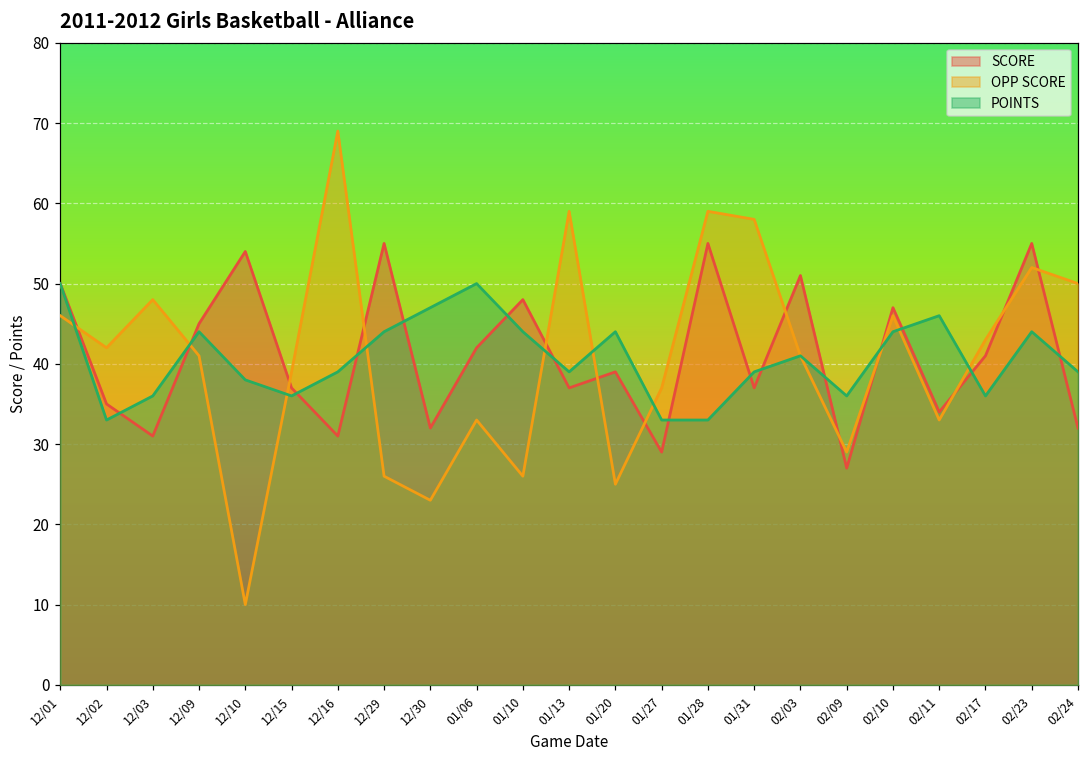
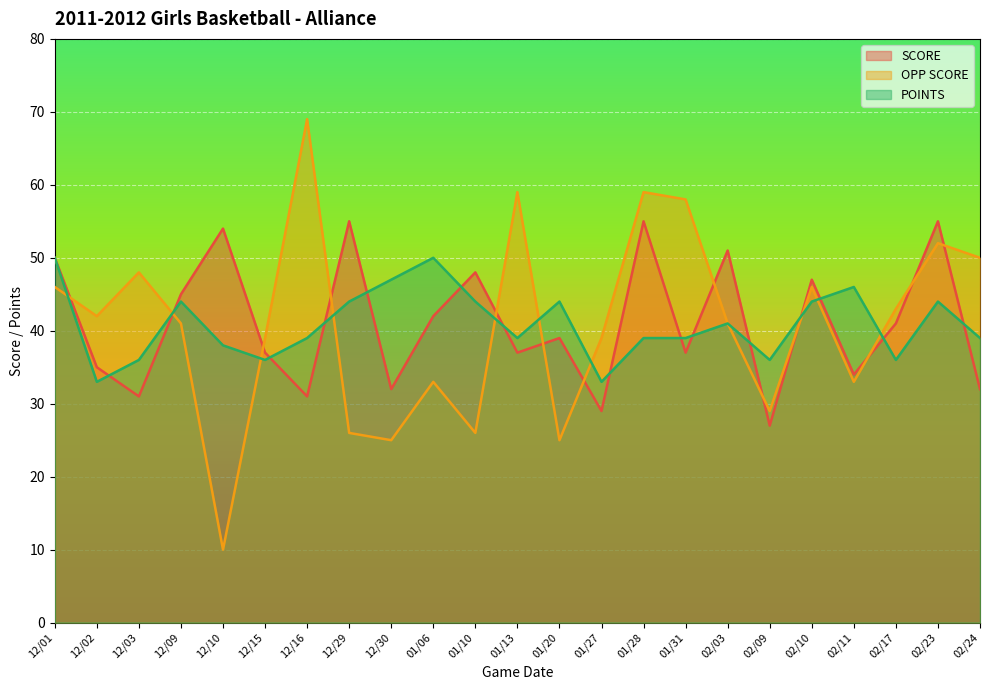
OPP SCORE, 12/30: 23 -> 25
OPP SCORE, 01/27: 37 -> 39
POINTS, 01/28: 33 -> 39
